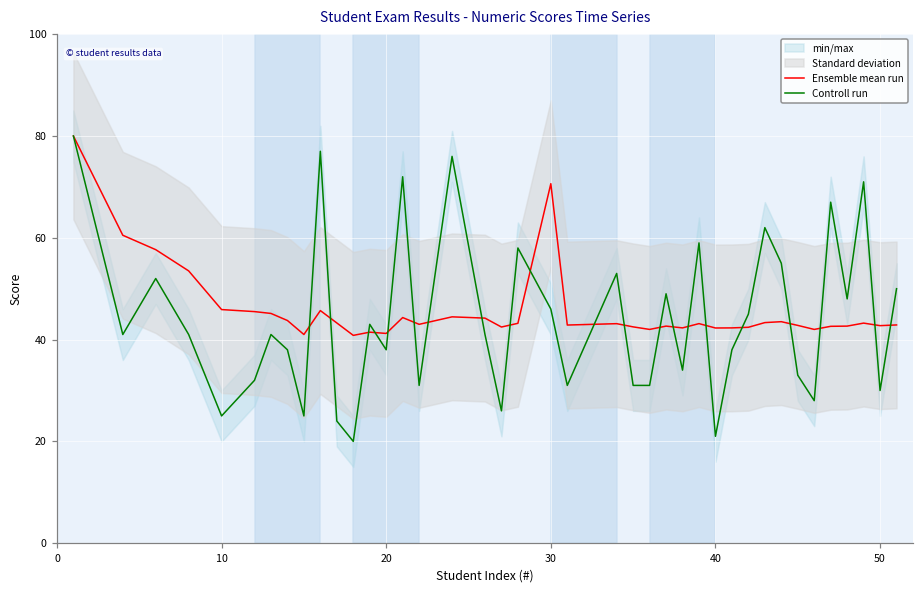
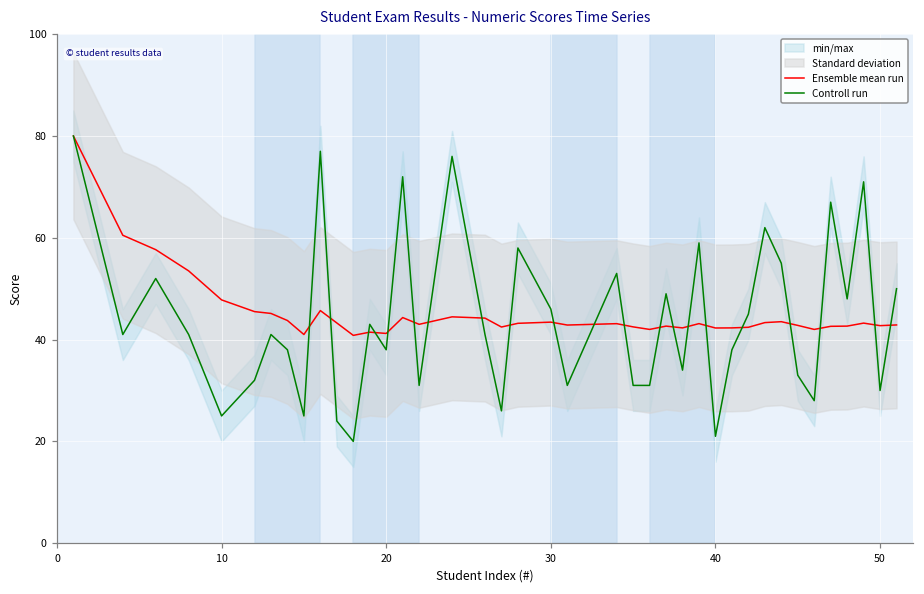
Ensemble mean run, 10: 46 -> 48
Ensemble mean run, 30: 71 -> 43
